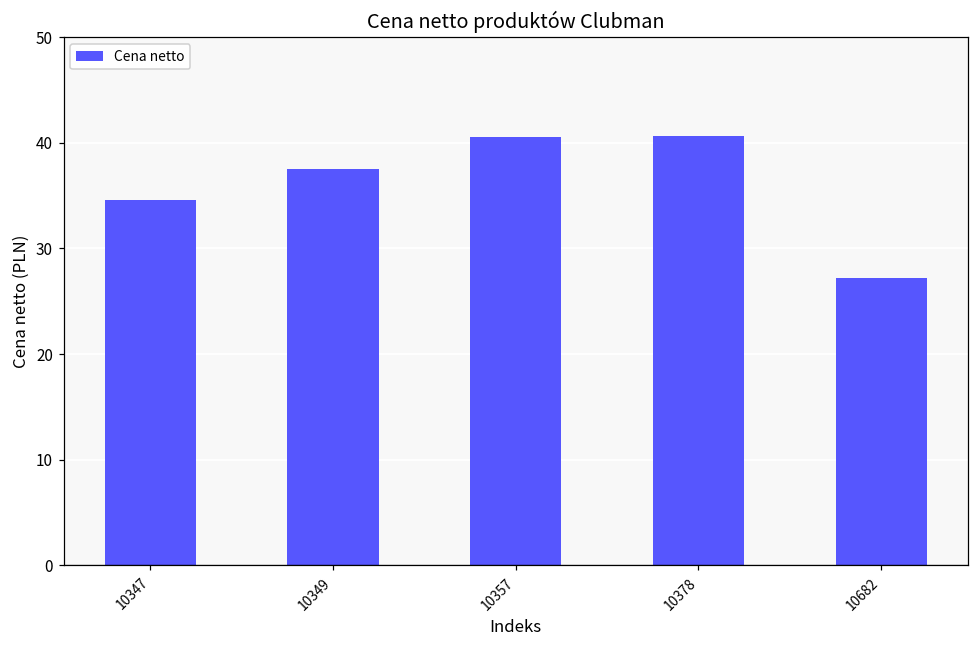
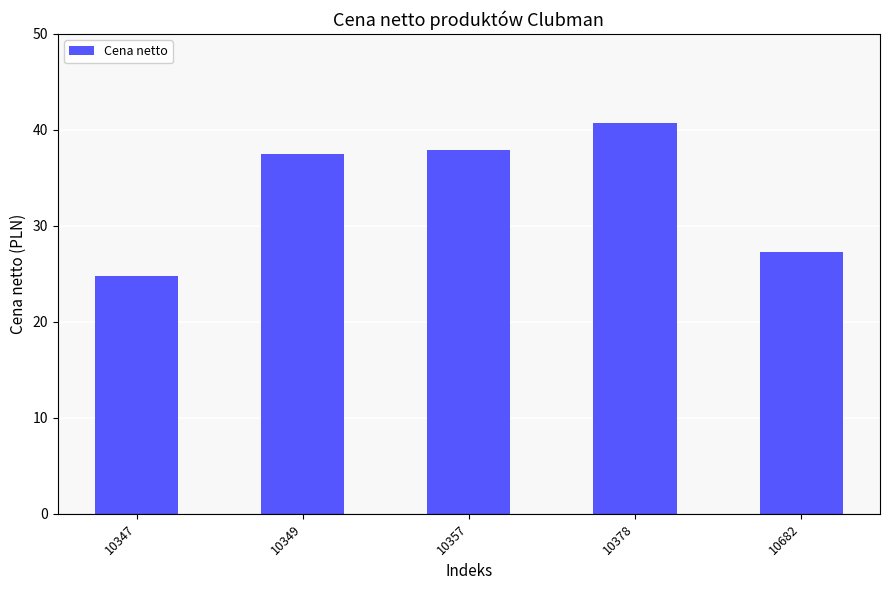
10347: 35 -> 25
10357: 41 -> 38
